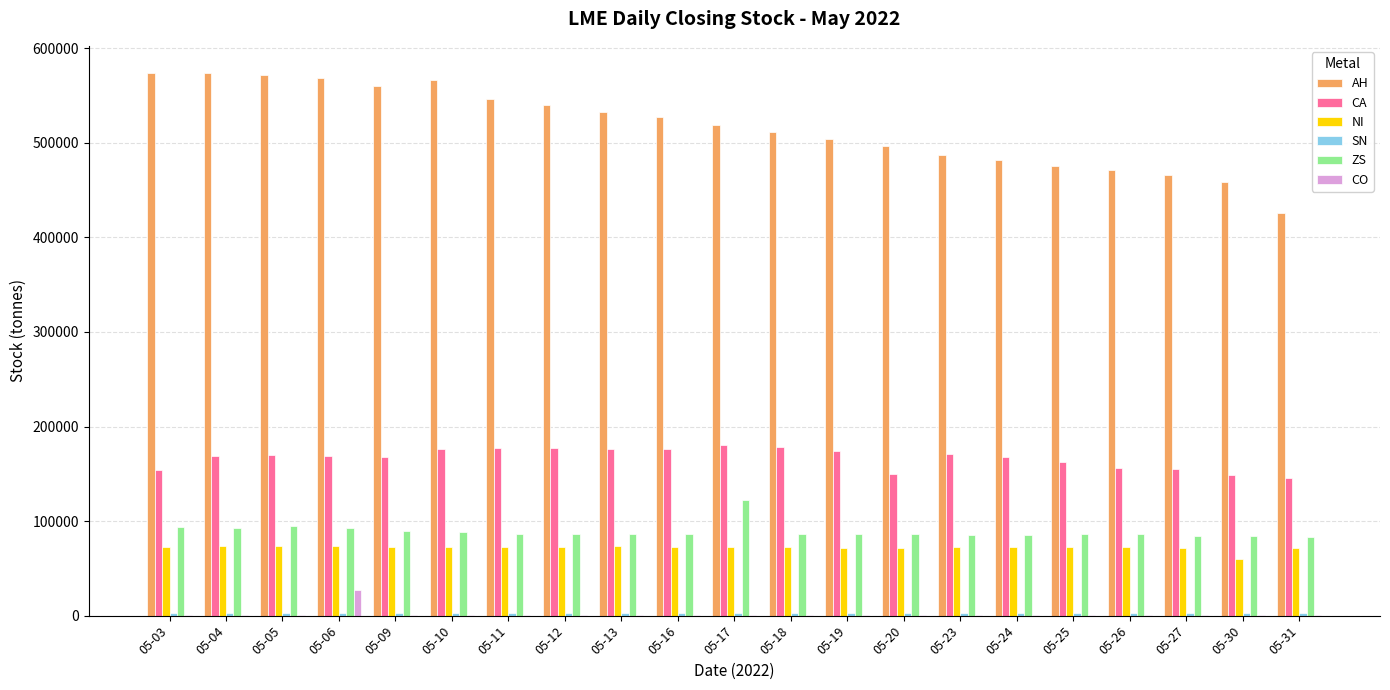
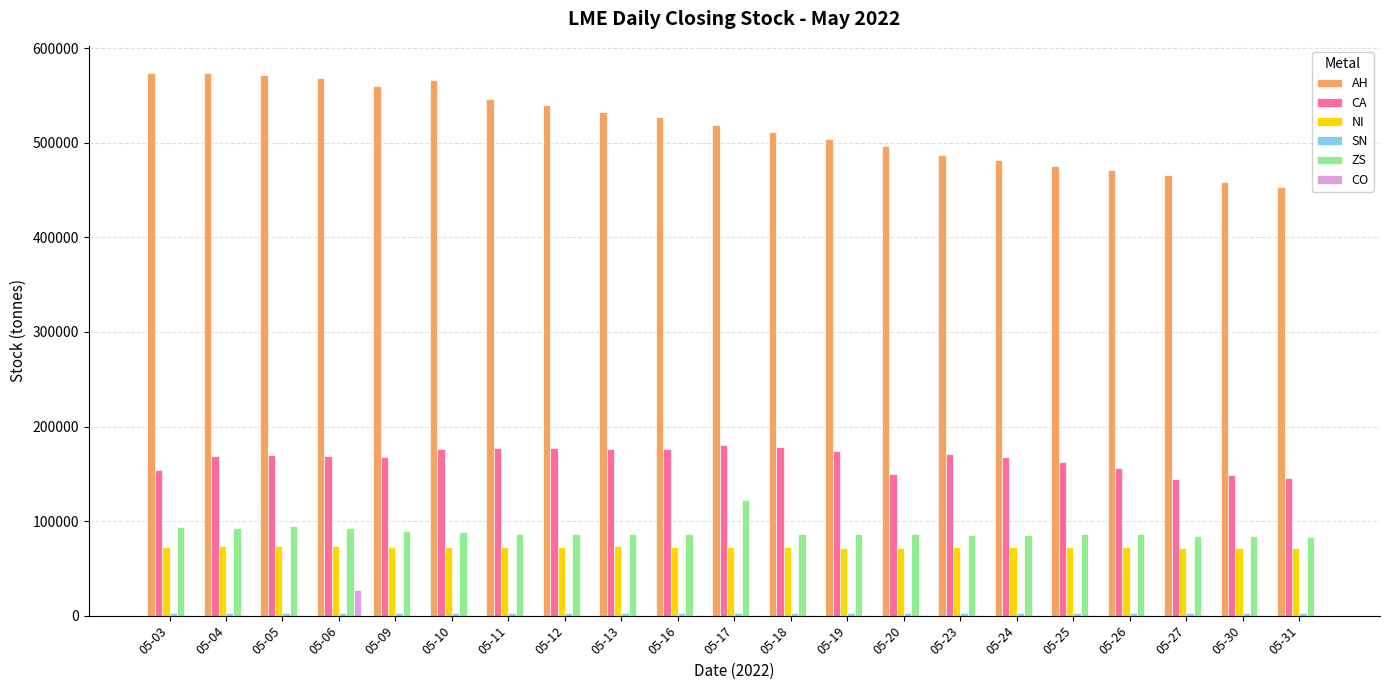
CA, 05-27: 150000 -> 140000
NI, 05-30: 60000 -> 70000
AH, 05-31: 430000 -> 450000
